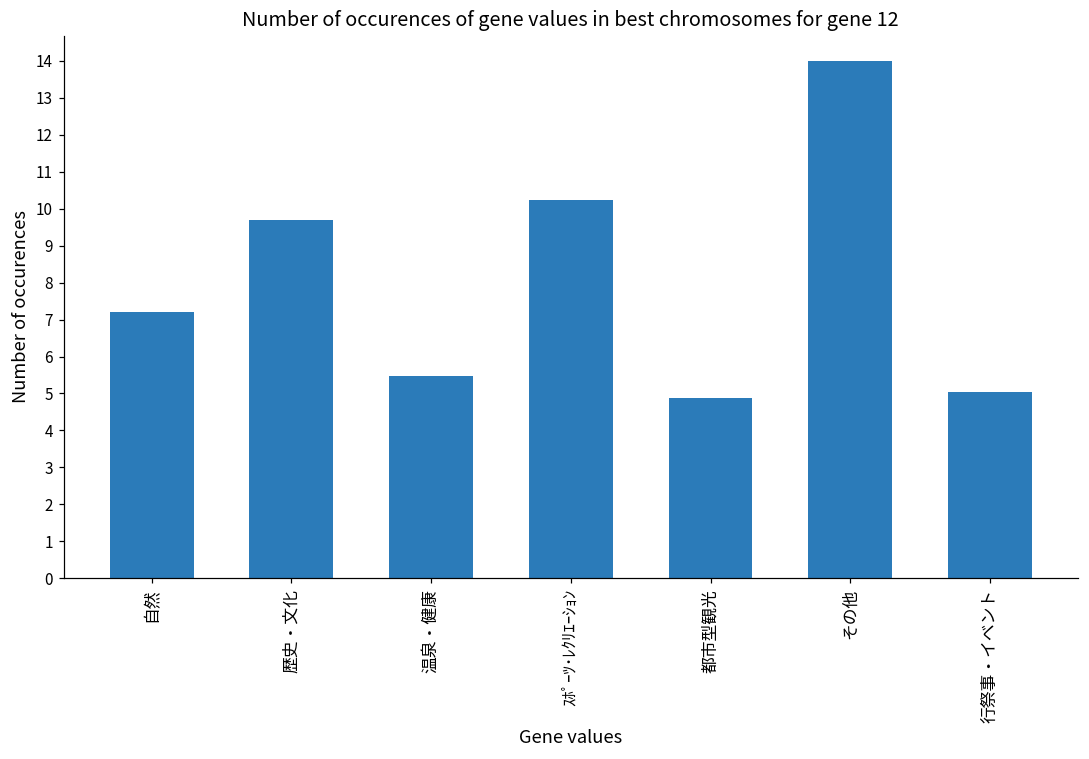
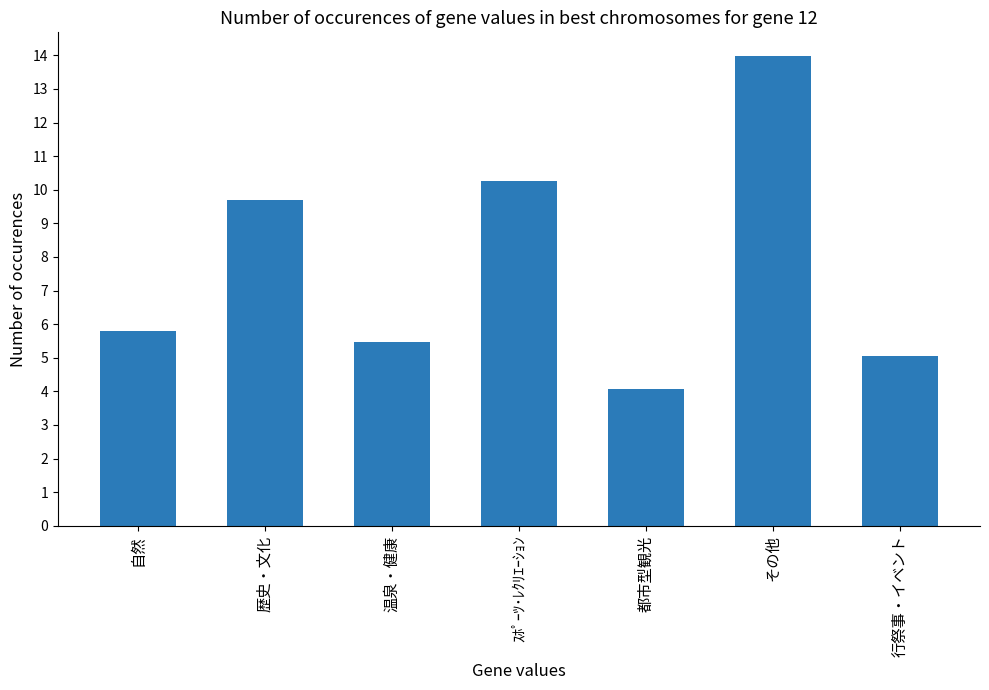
自然: 7.2 -> 5.8
都市型観光: 4.9 -> 4.1
